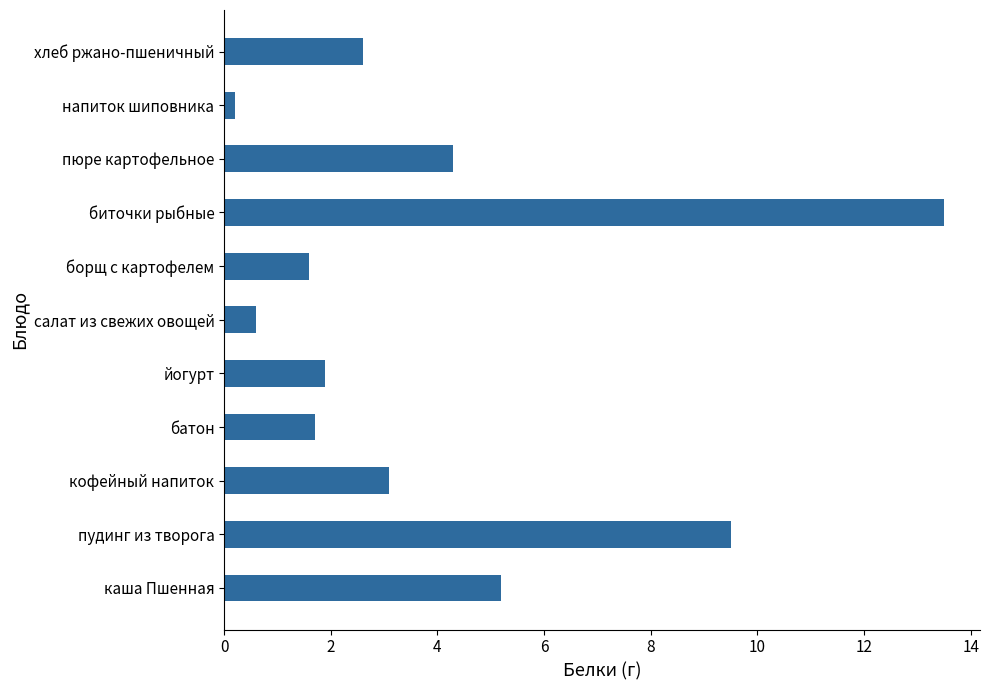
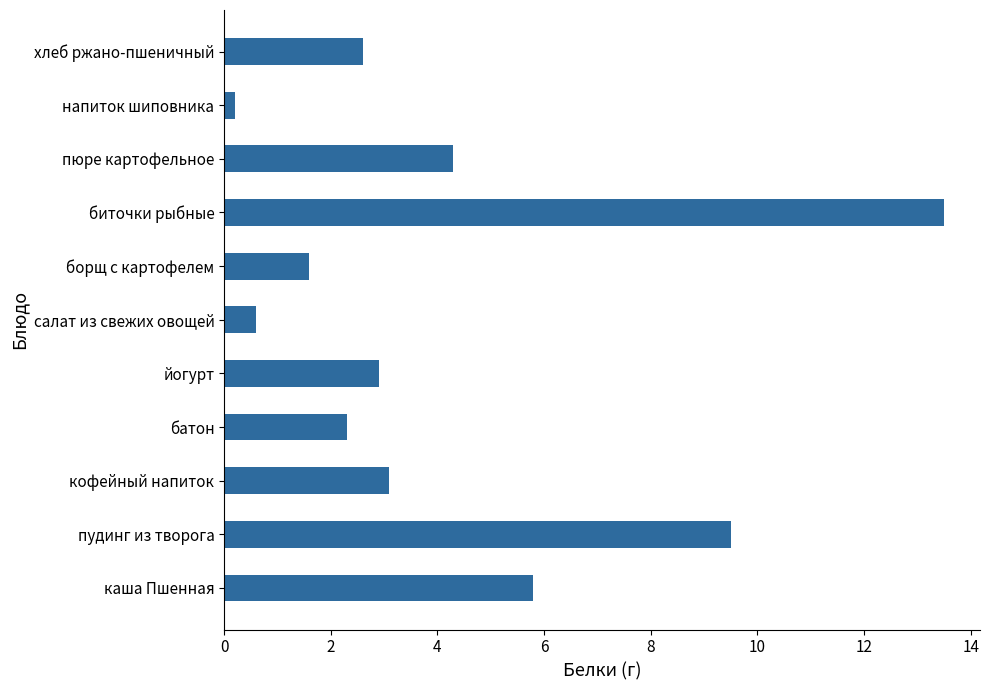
йогурт: 1.9 -> 2.9
батон: 1.7 -> 2.3
каша Пшенная: 5.2 -> 5.8
